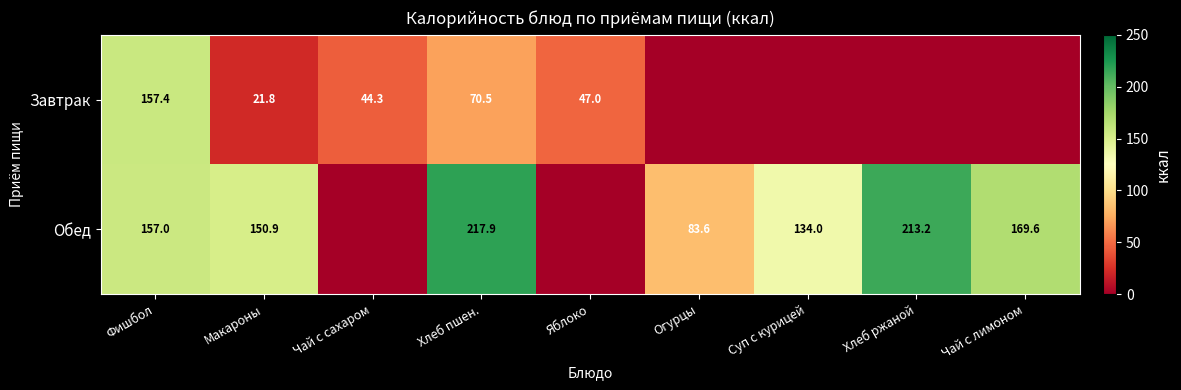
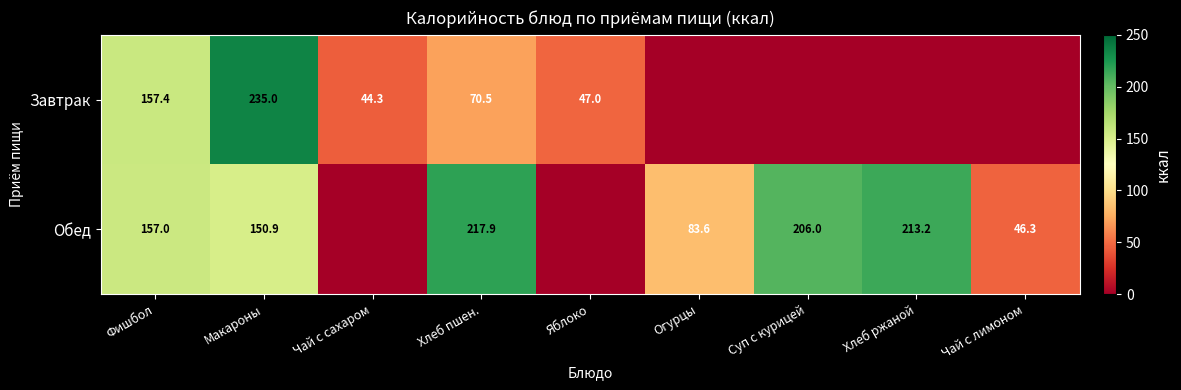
Завтрак, Макароны: 21.8 -> 235.0
Обед, Суп с курицей: 134.0 -> 206.0
Обед, Чай с лимоном: 169.6 -> 46.3
